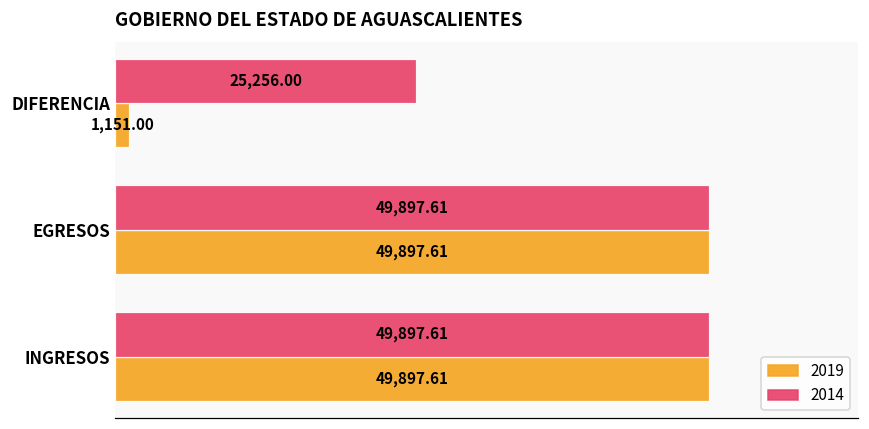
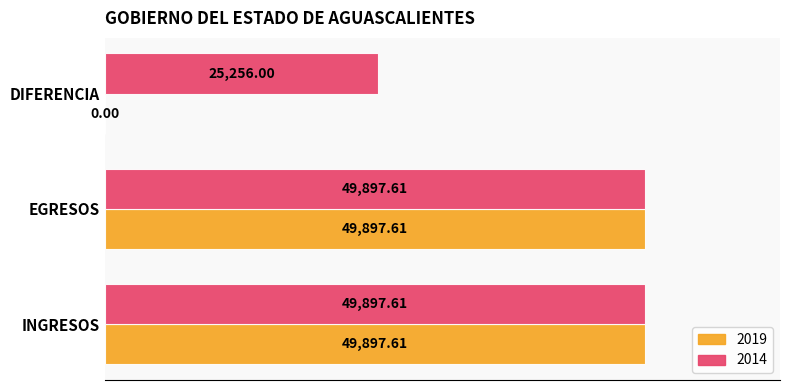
2019, DIFERENCIA: 1,151.00 -> 0.00
